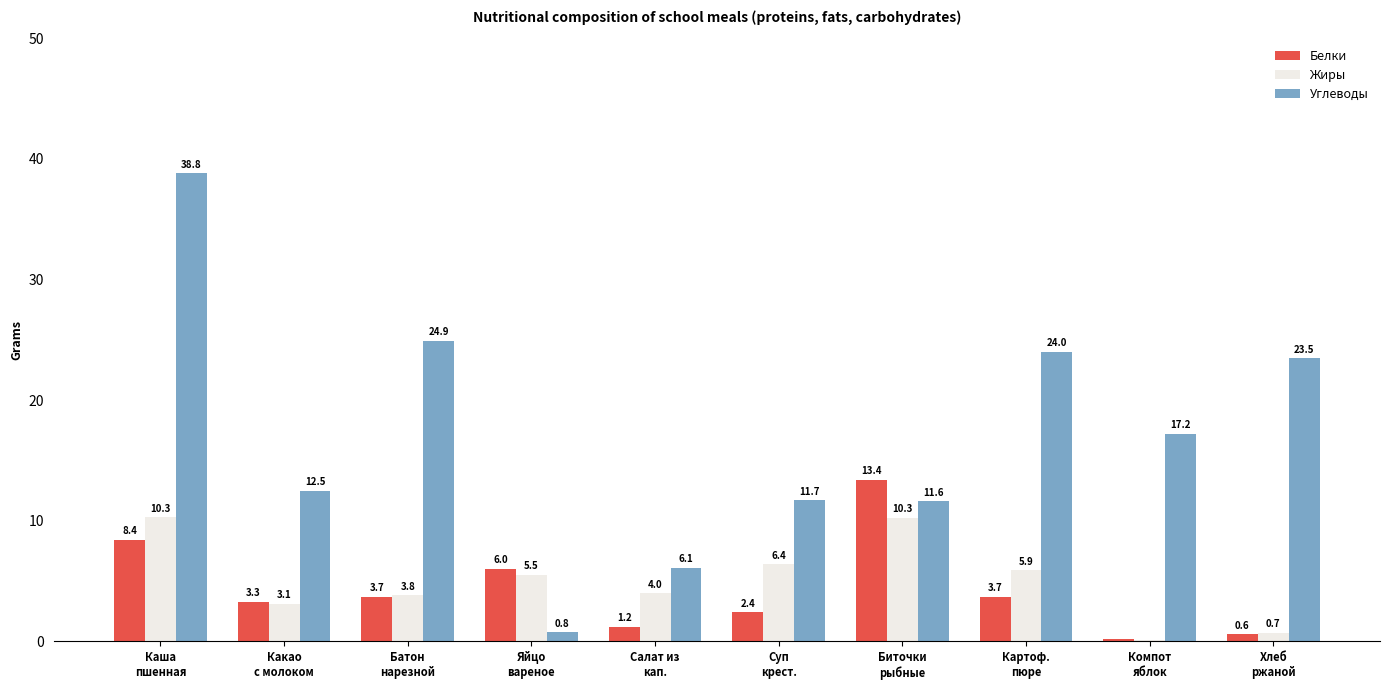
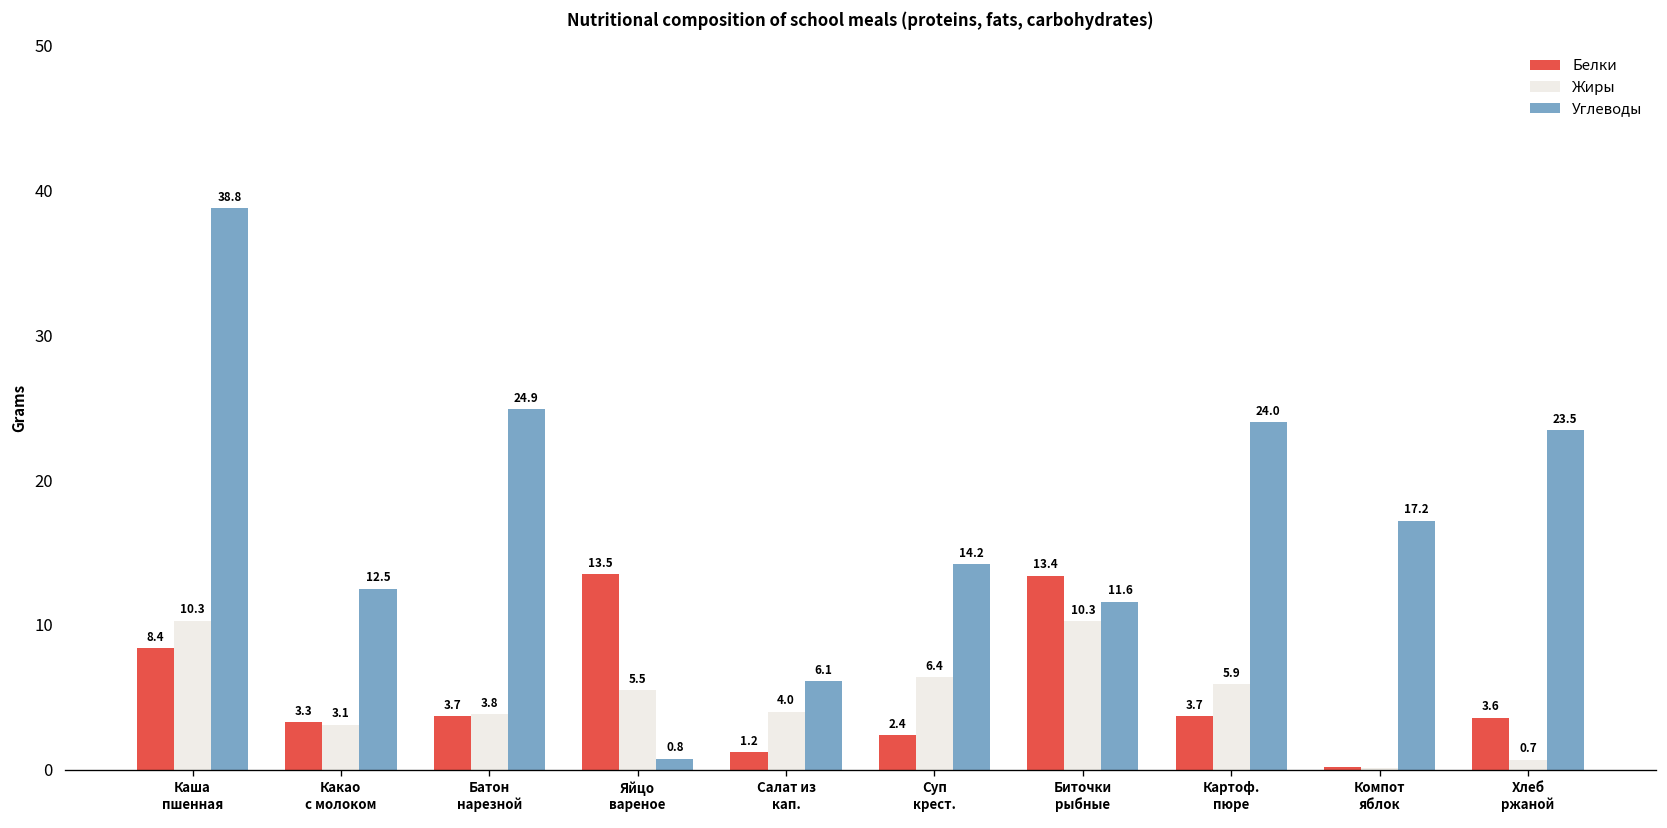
Белки, Яйцо вареное: 6.0 -> 13.5
Углеводы, Суп крест.: 11.7 -> 14.2
Белки, Хлеб ржаной: 0.6 -> 3.6
